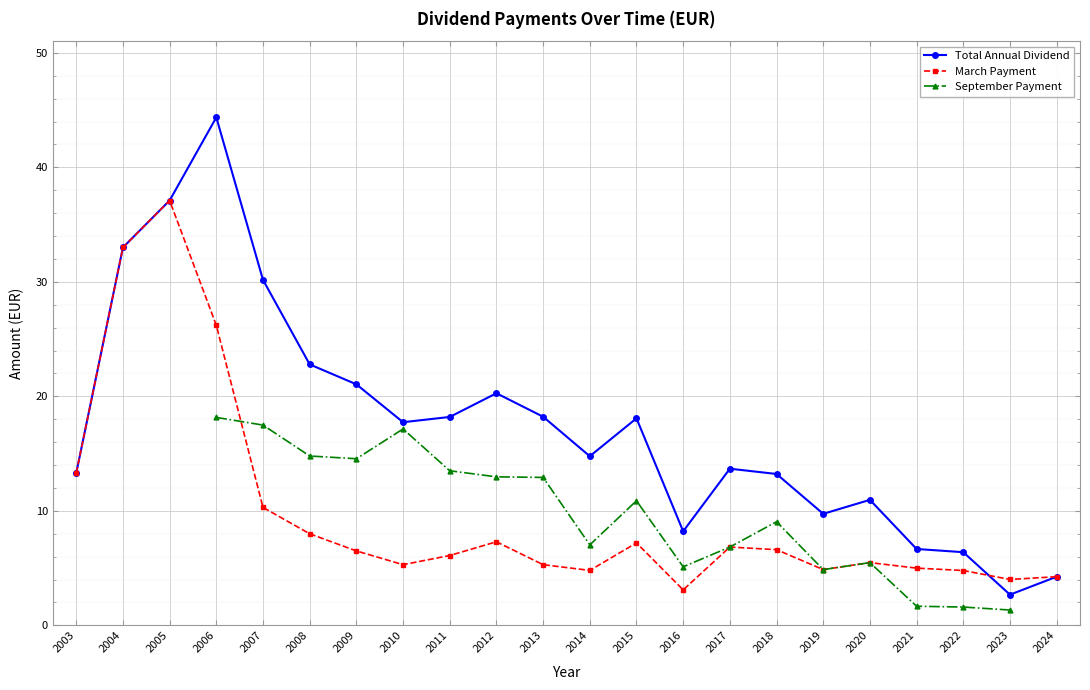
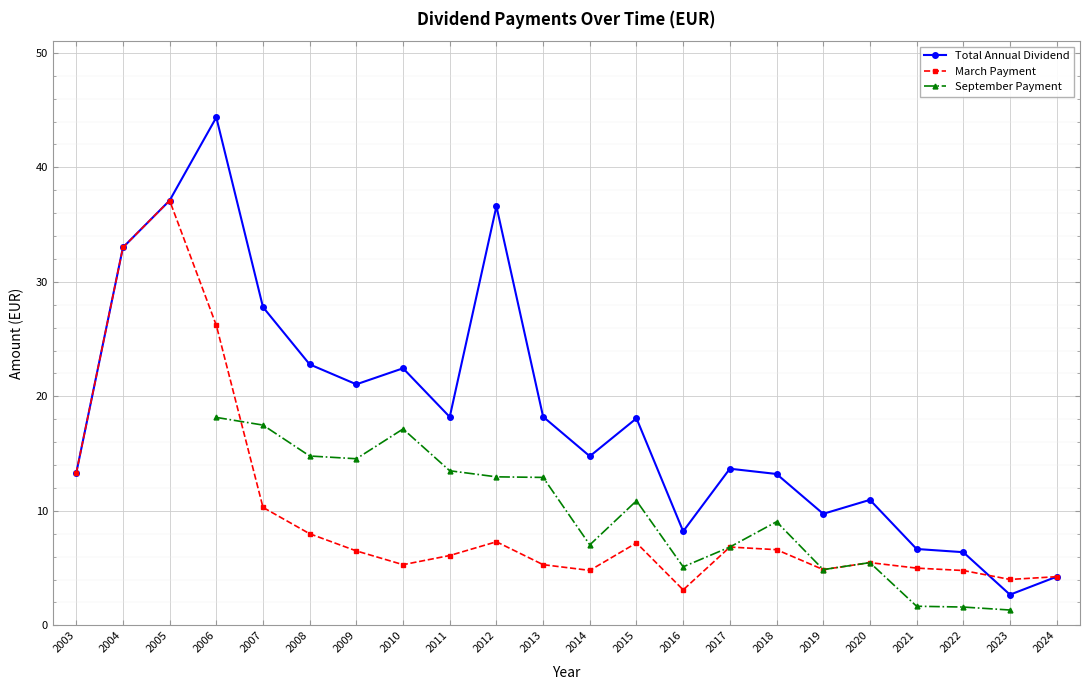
Total Annual Dividend, 2007: 30.2 -> 27.8
Total Annual Dividend, 2010: 17.7 -> 22.5
Total Annual Dividend, 2012: 20.3 -> 36.6
